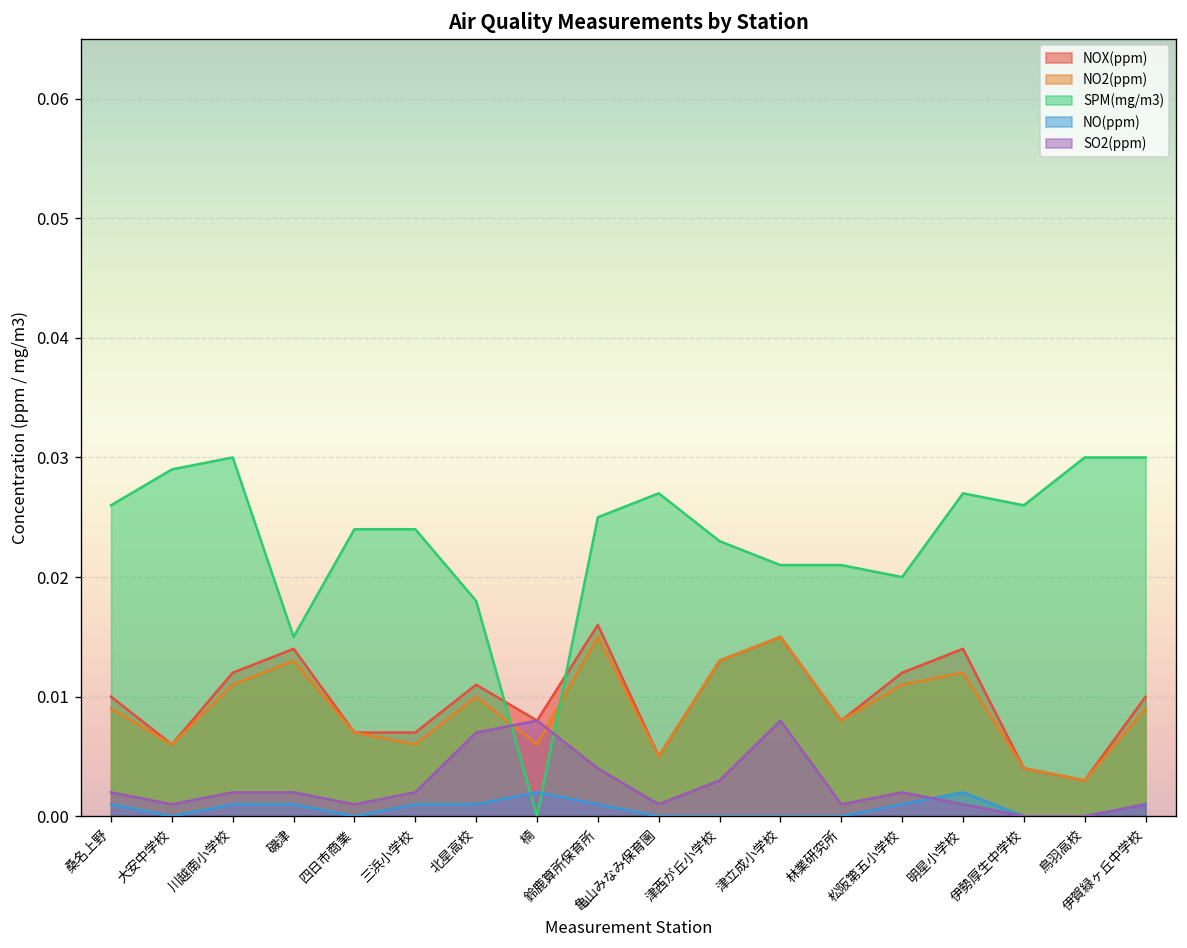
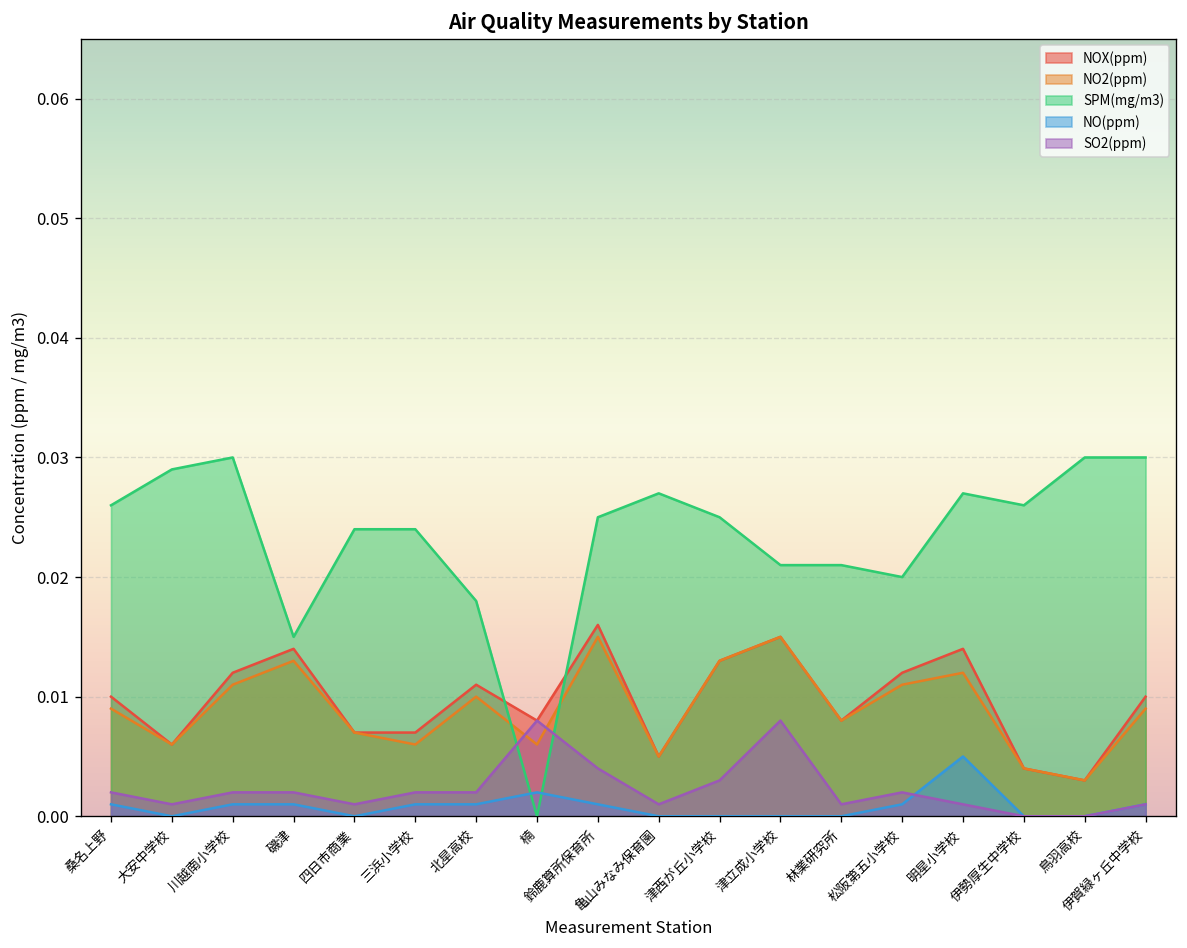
SO2(ppm), 北星高校: 0.007 -> 0.002
SPM(mg/m3), 津西が丘小学校: 0.023 -> 0.025
NO(ppm), 明星小学校: 0.002 -> 0.005
